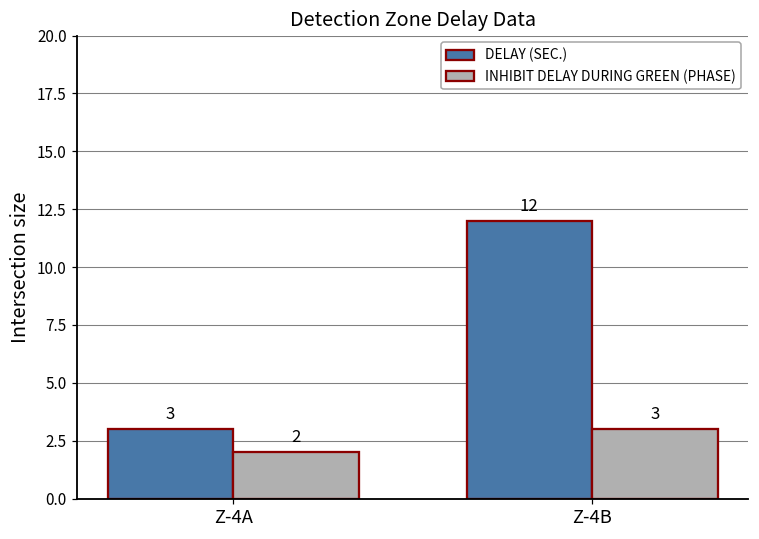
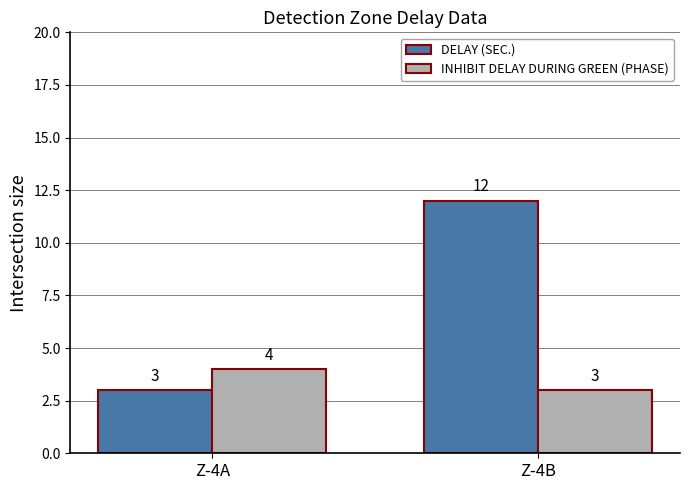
INHIBIT DELAY DURING GREEN (PHASE), Z-4A: 2 -> 4
